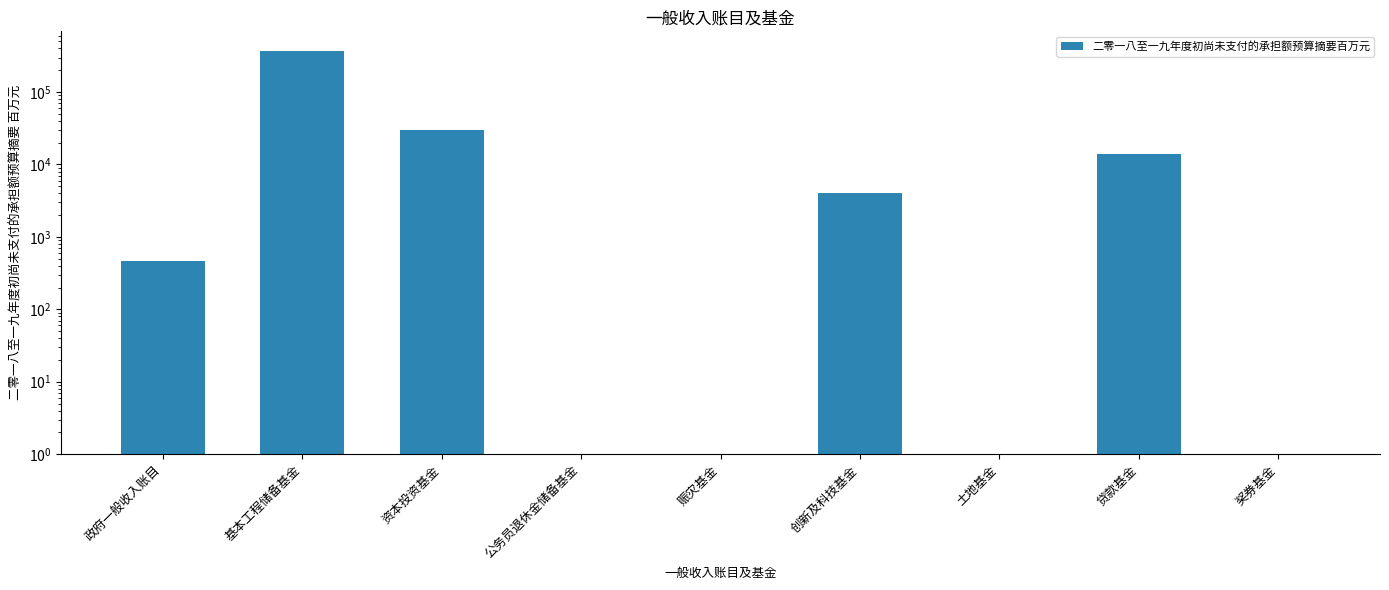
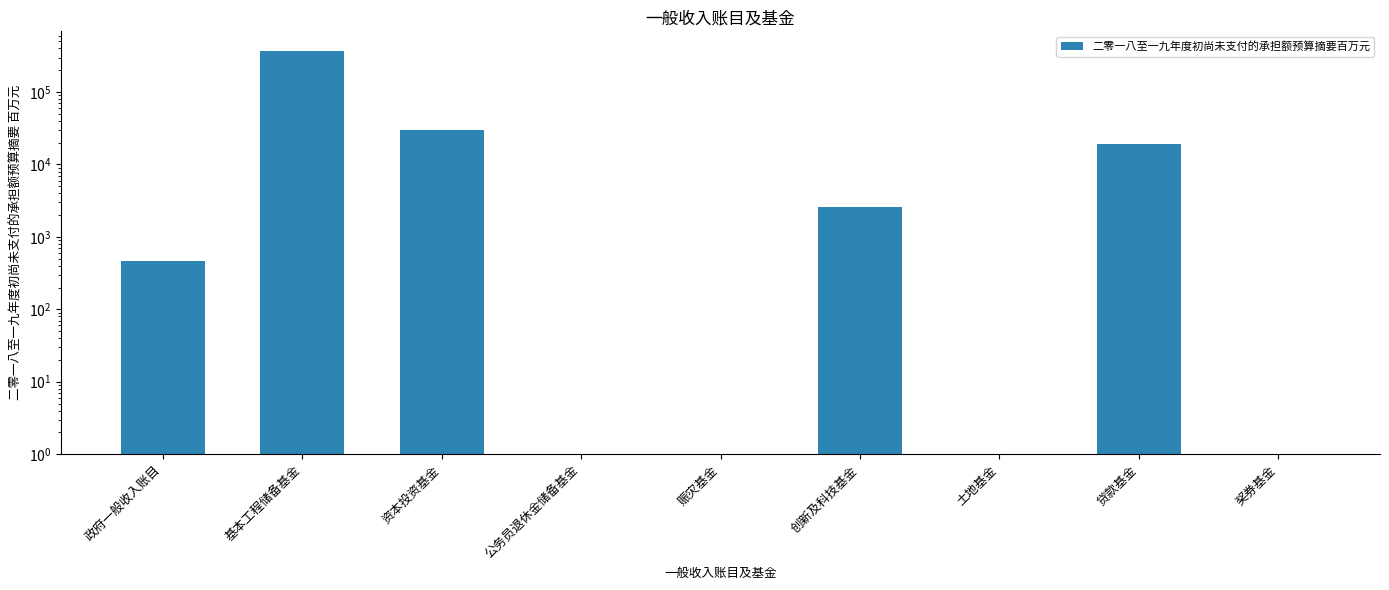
创新及科技基金: 4000 -> 2600
贷款基金: 14000 -> 19000
